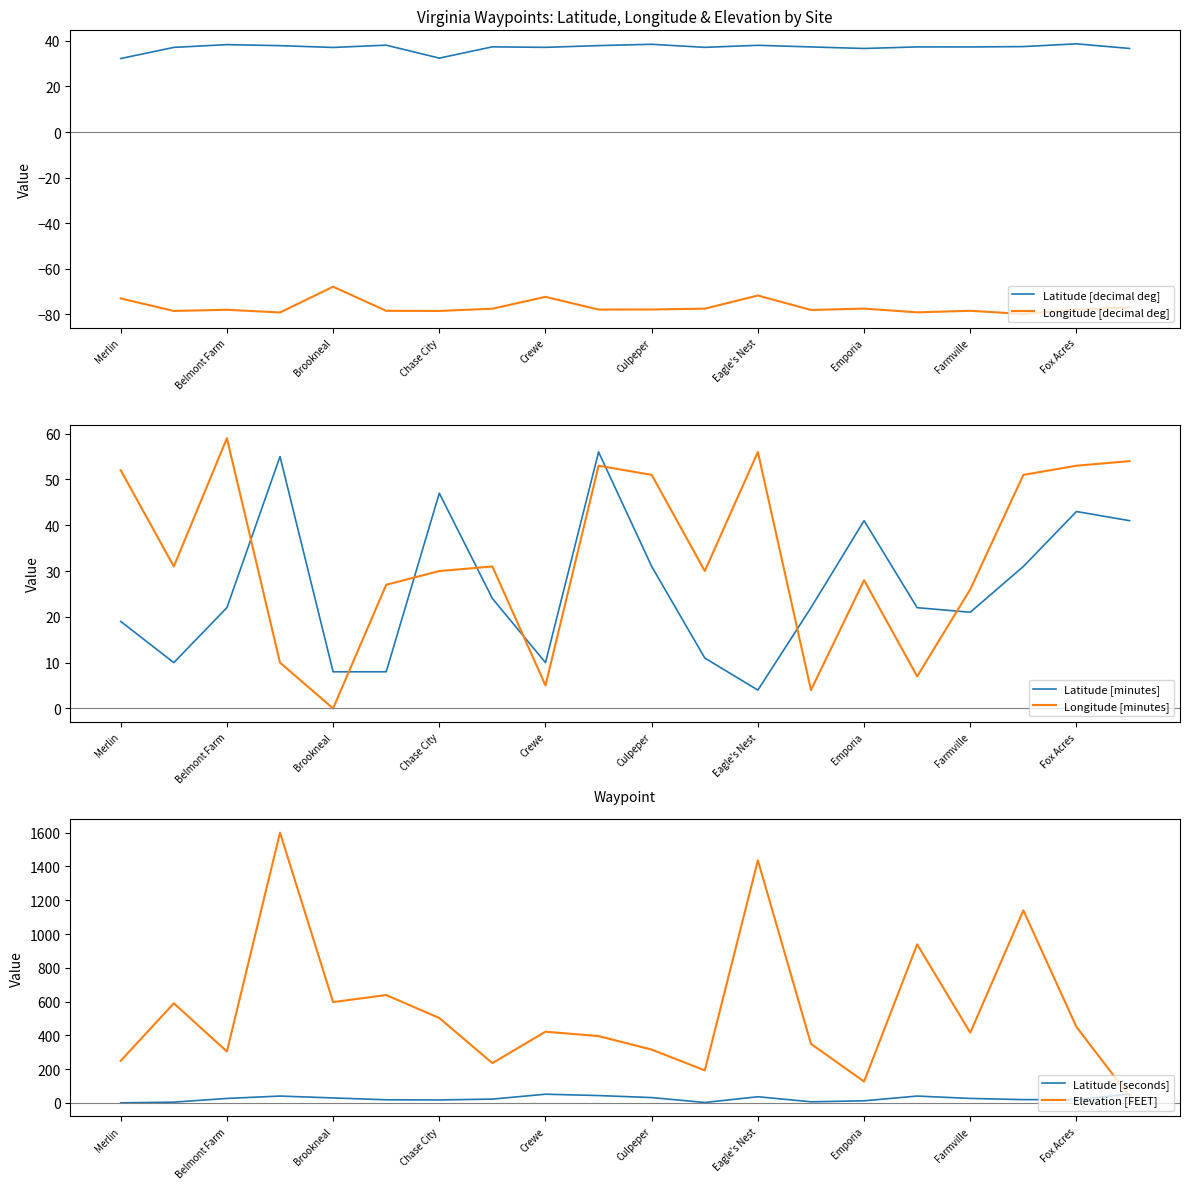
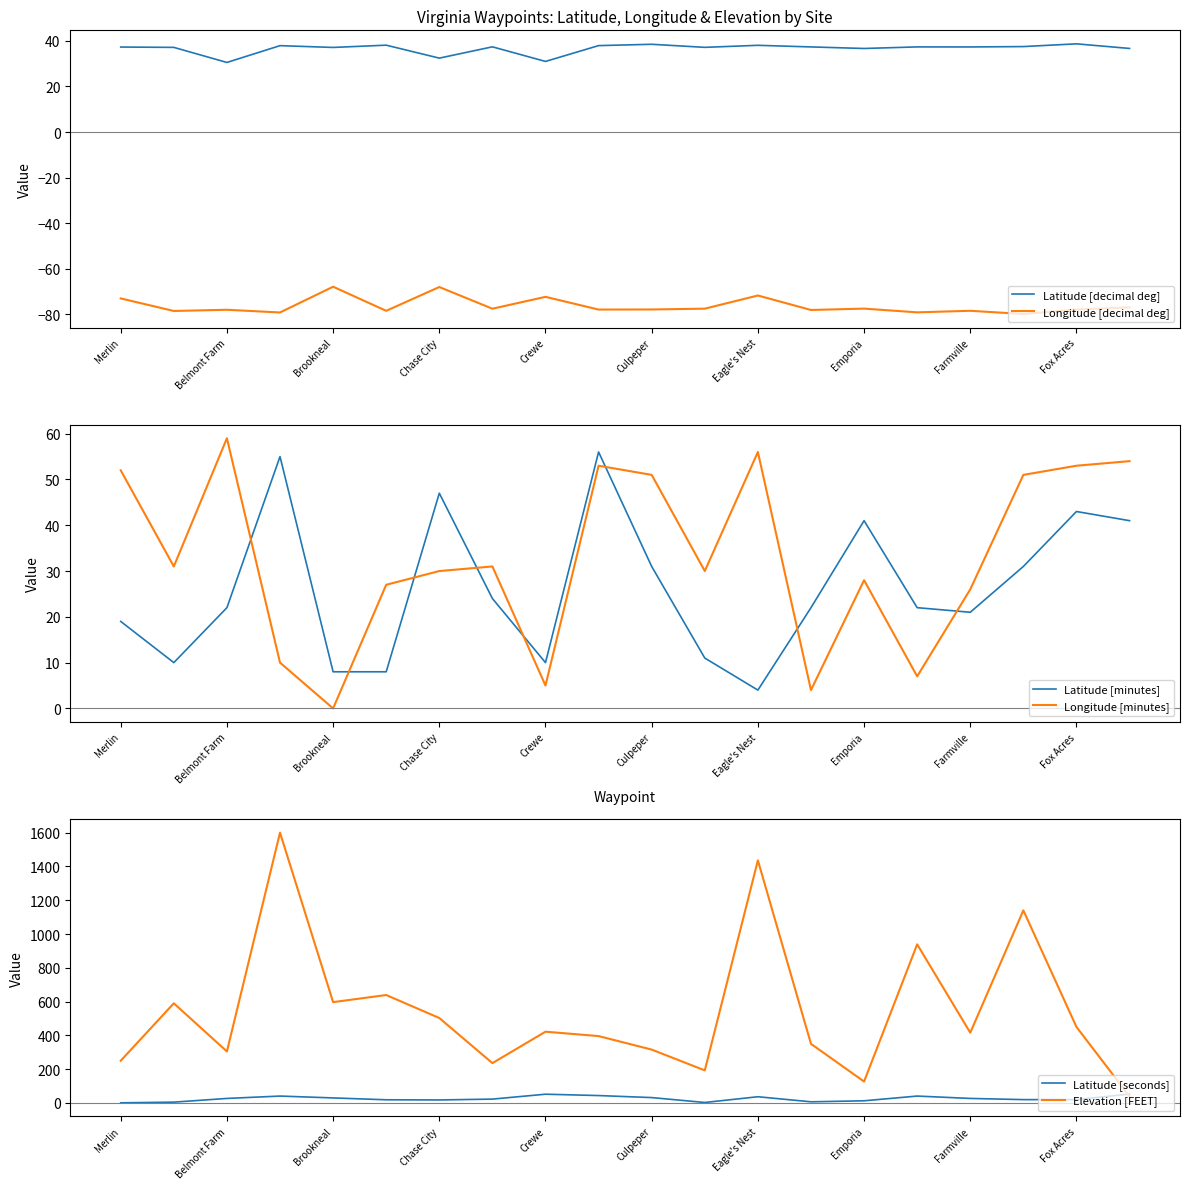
Virginia Waypoints: Latitude, Longitude & Elevation by Site, Latitude [decimal deg], Merlin: 32 -> 37
Virginia Waypoints: Latitude, Longitude & Elevation by Site, Latitude [decimal deg], Belmont Farm: 38 -> 31
Virginia Waypoints: Latitude, Longitude & Elevation by Site, Longitude [decimal deg], Chase City: -79 -> -68
Virginia Waypoints: Latitude, Longitude & Elevation by Site, Latitude [decimal deg], Crewe: 37 -> 31
